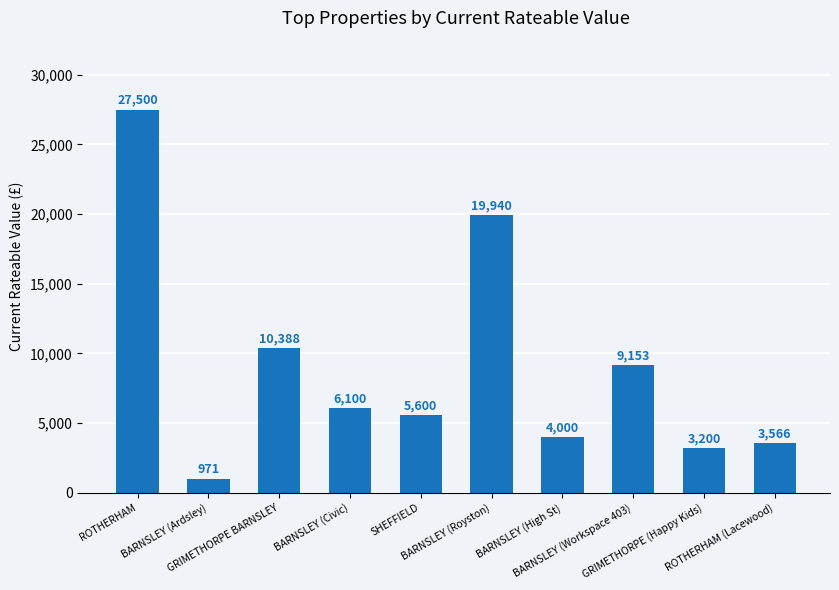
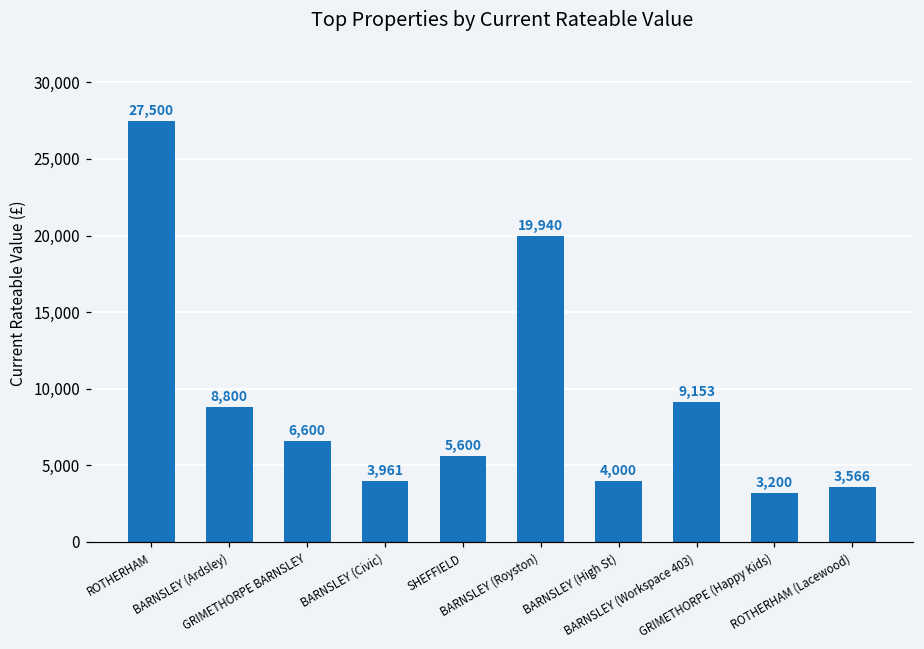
BARNSLEY (Ardsley): 971 -> 8,800
GRIMETHORPE BARNSLEY: 10,388 -> 6,600
BARNSLEY (Civic): 6,100 -> 3,961
